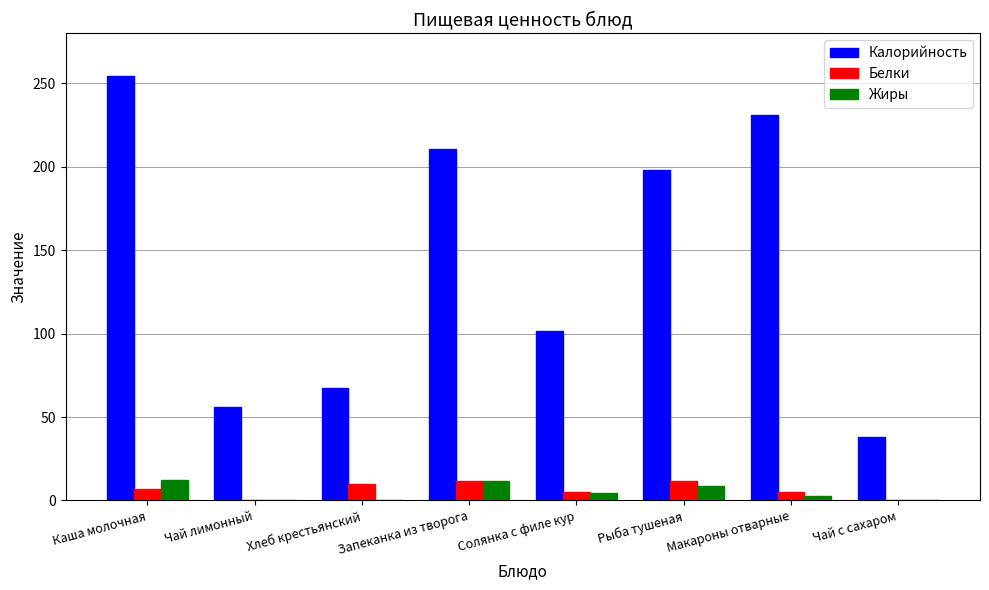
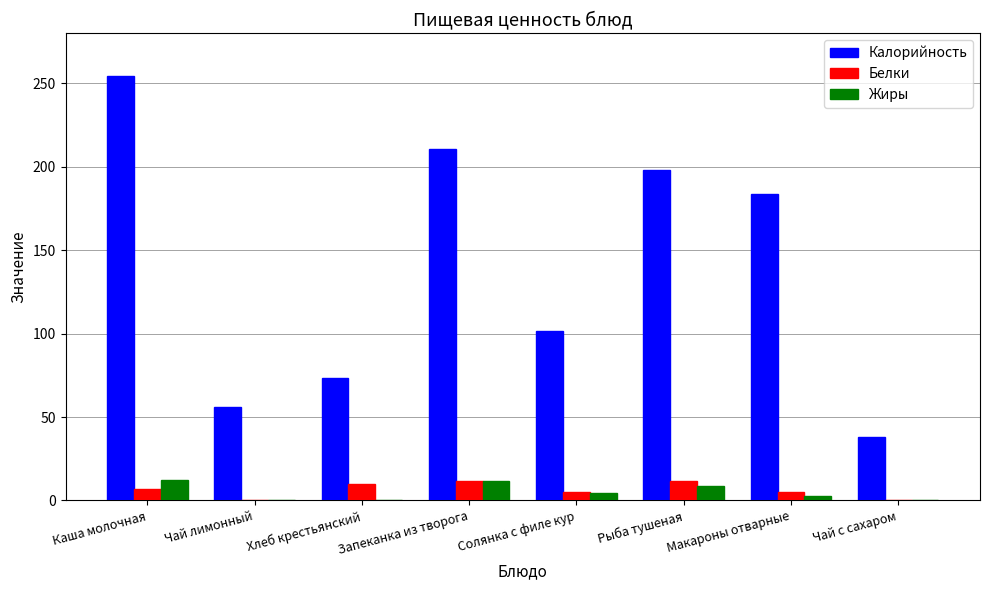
Калорийность, Хлеб крестьянский: 67 -> 73
Калорийность, Макароны отварные: 231 -> 184
